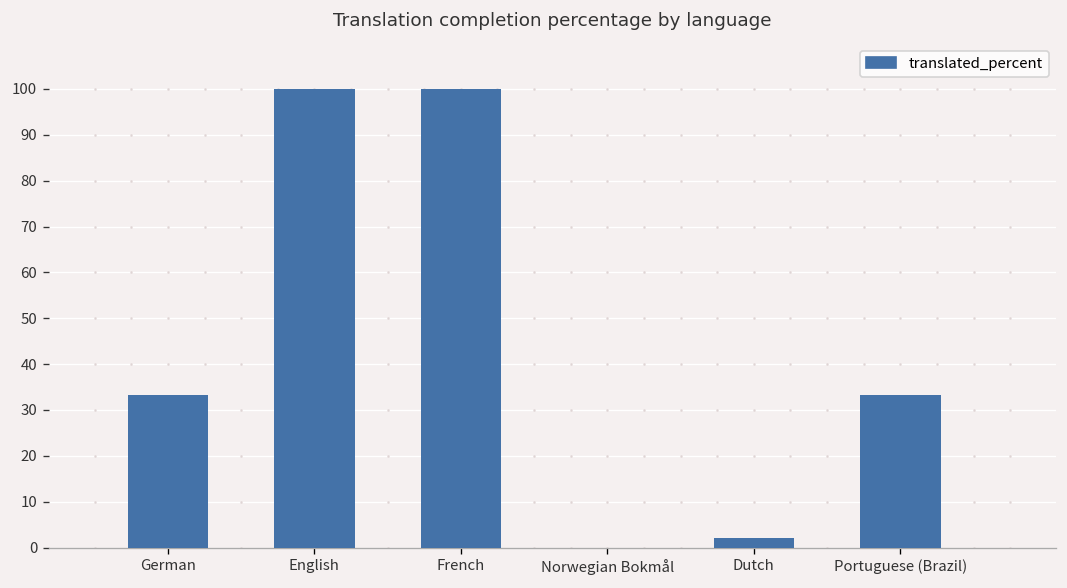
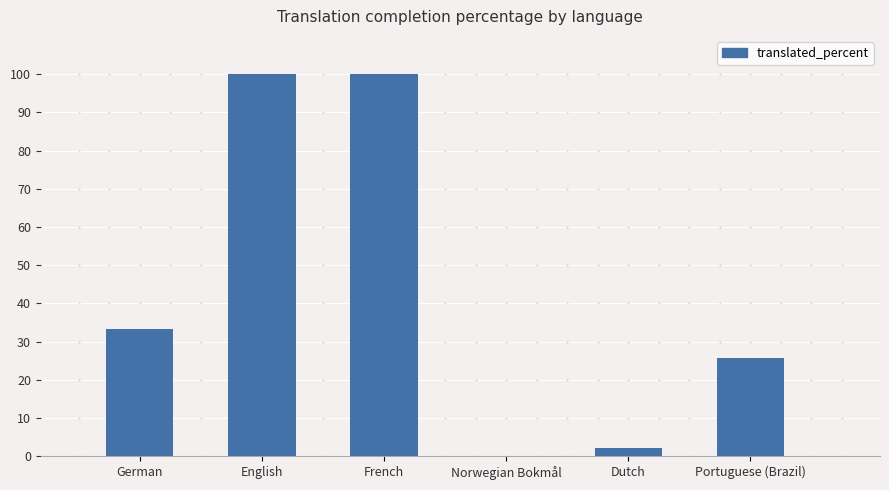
translated_percent, Portuguese (Brazil): 33 -> 26
